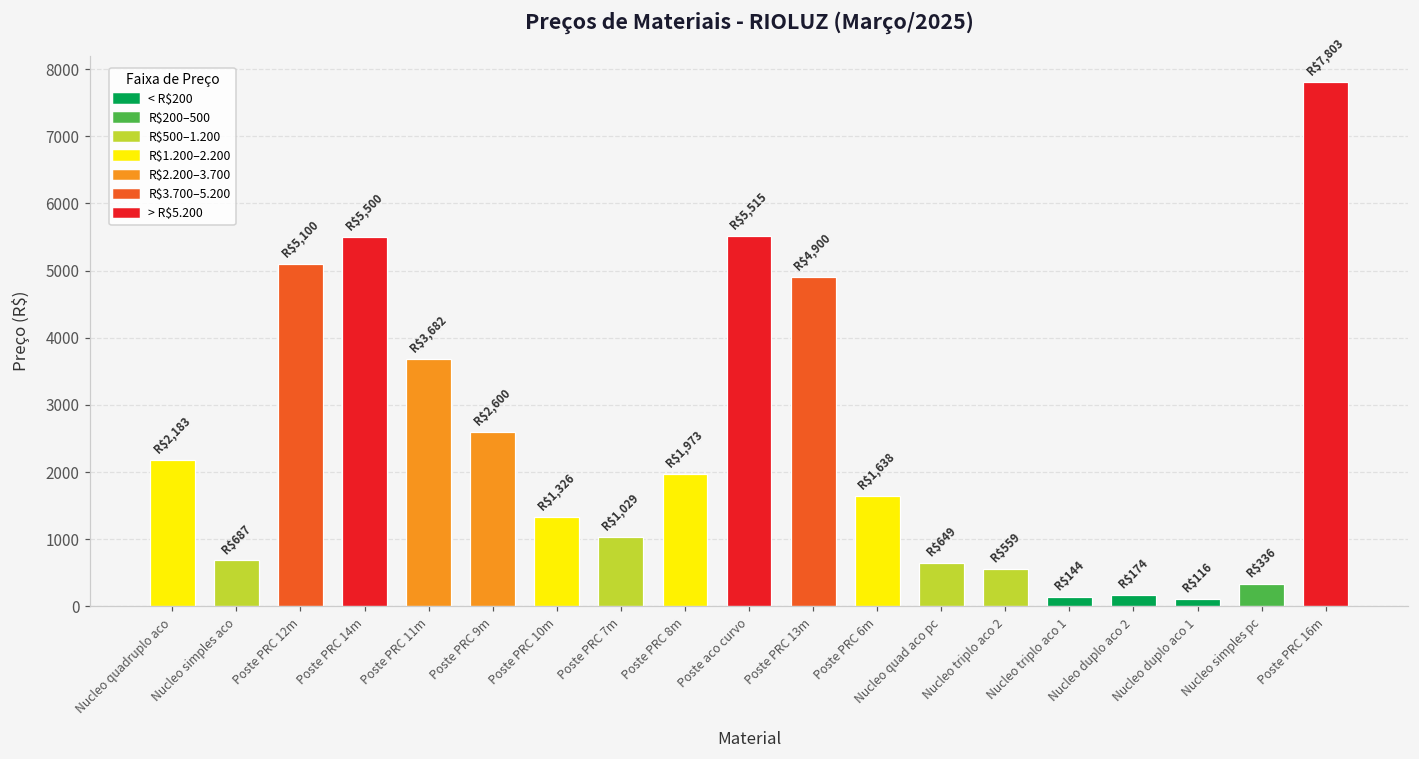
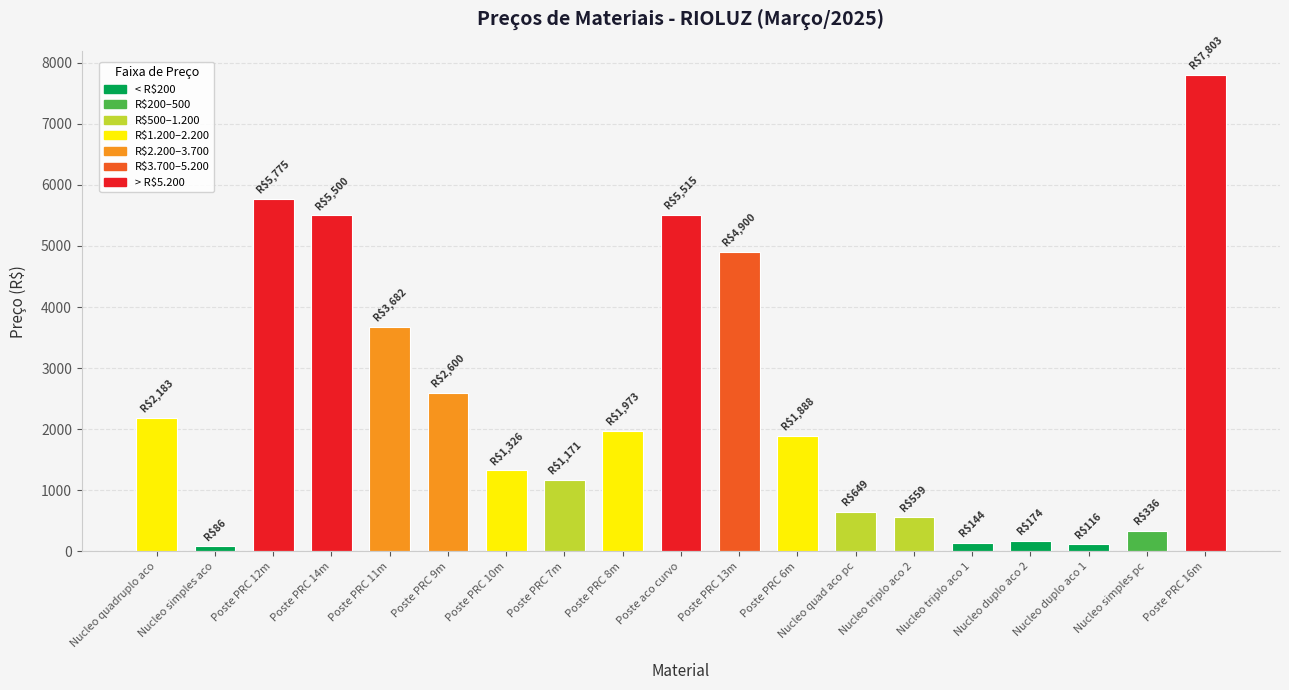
Nucleo simples aco: $687 -> $86
Poste PRC 12m: $5,100 -> $5,775
Poste PRC 7m: $1,029 -> $1,171
Poste PRC 6m: $1,638 -> $1,888
